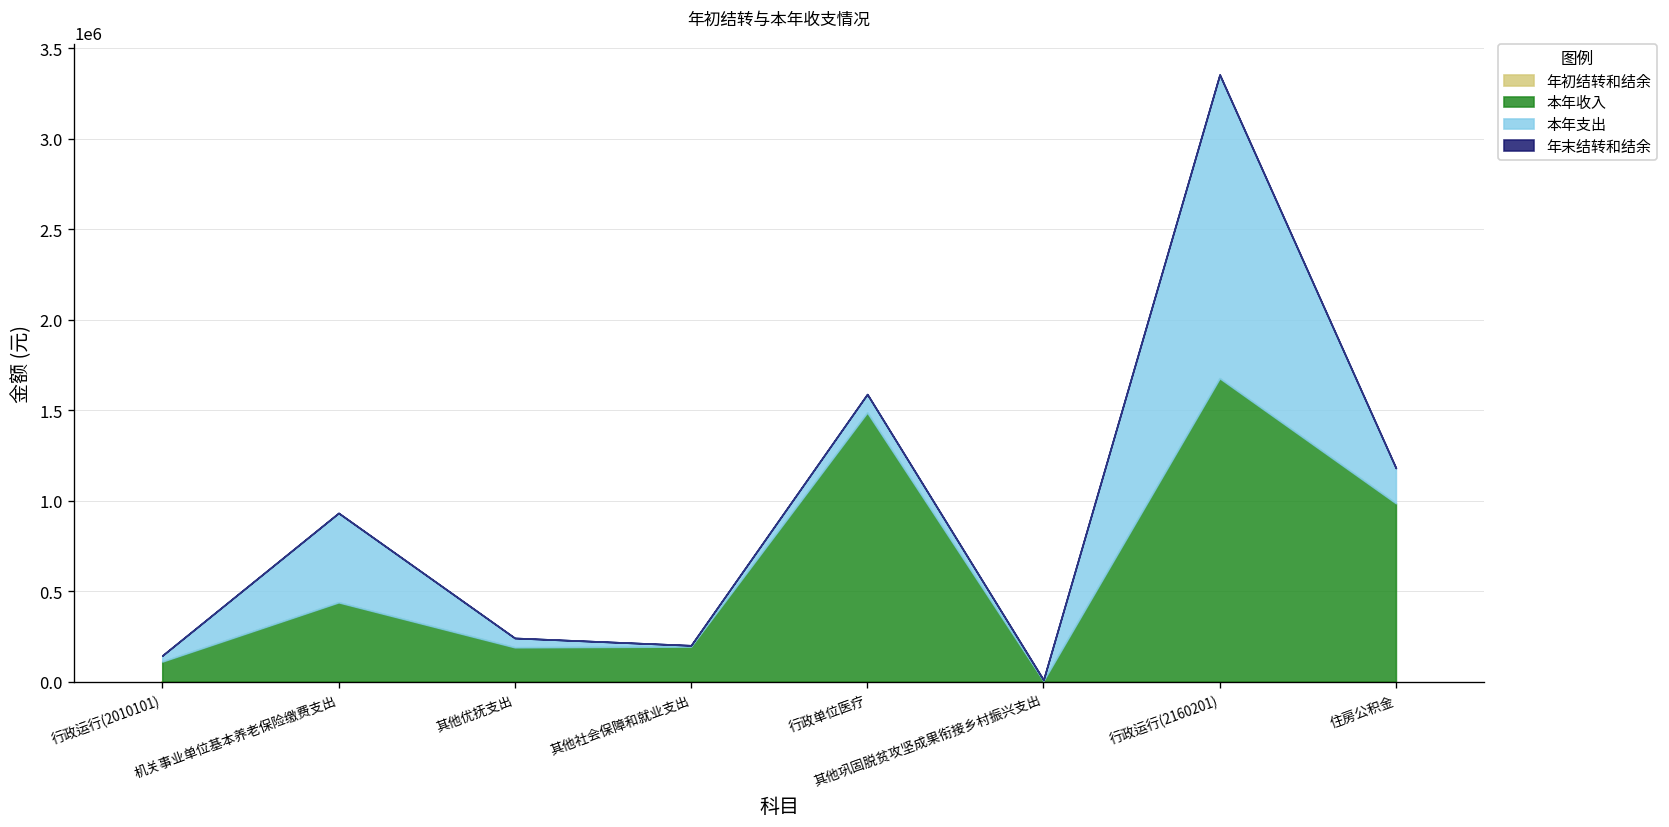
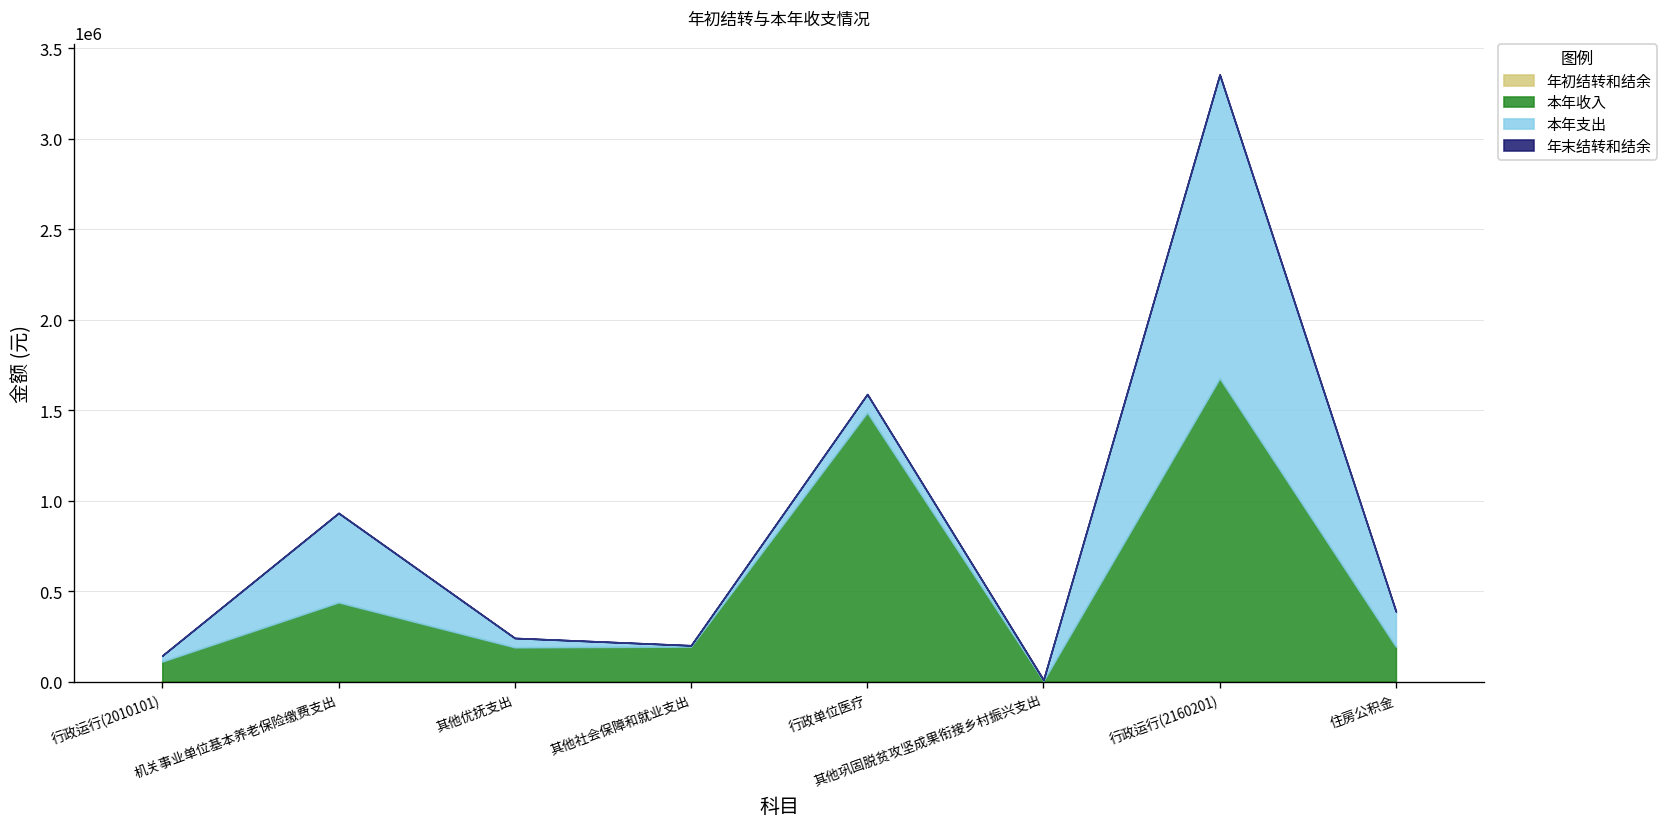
本年收入, 住房公积金: 990000 -> 190000
